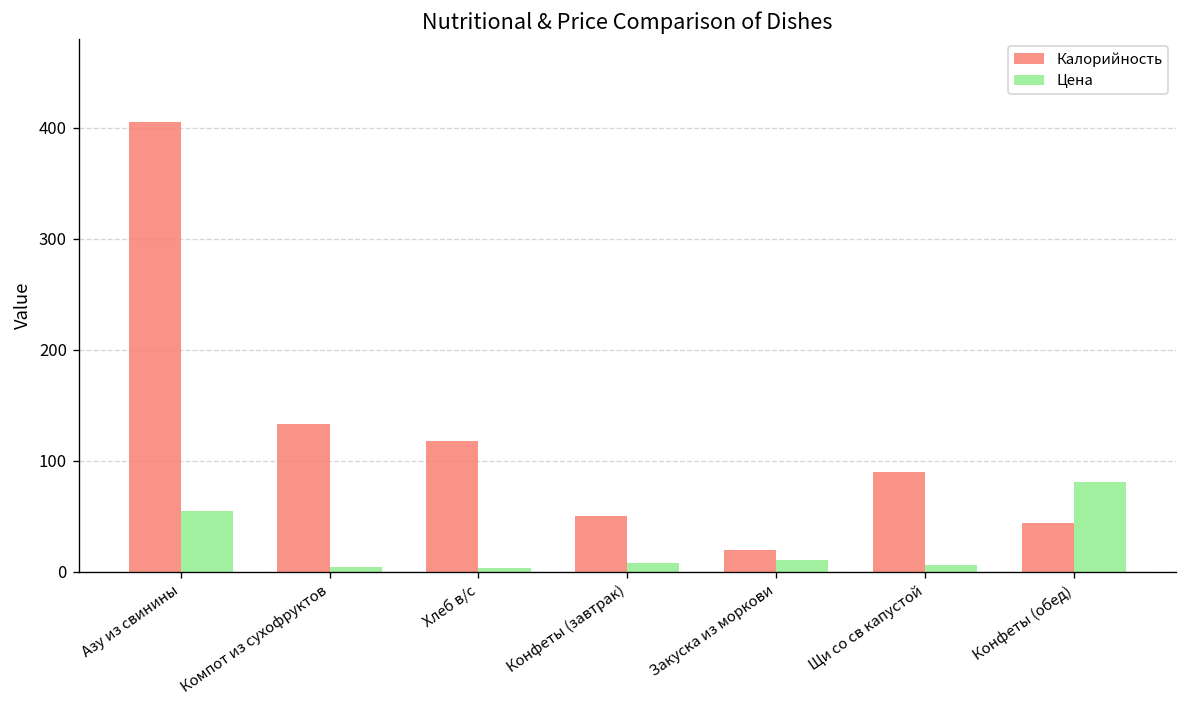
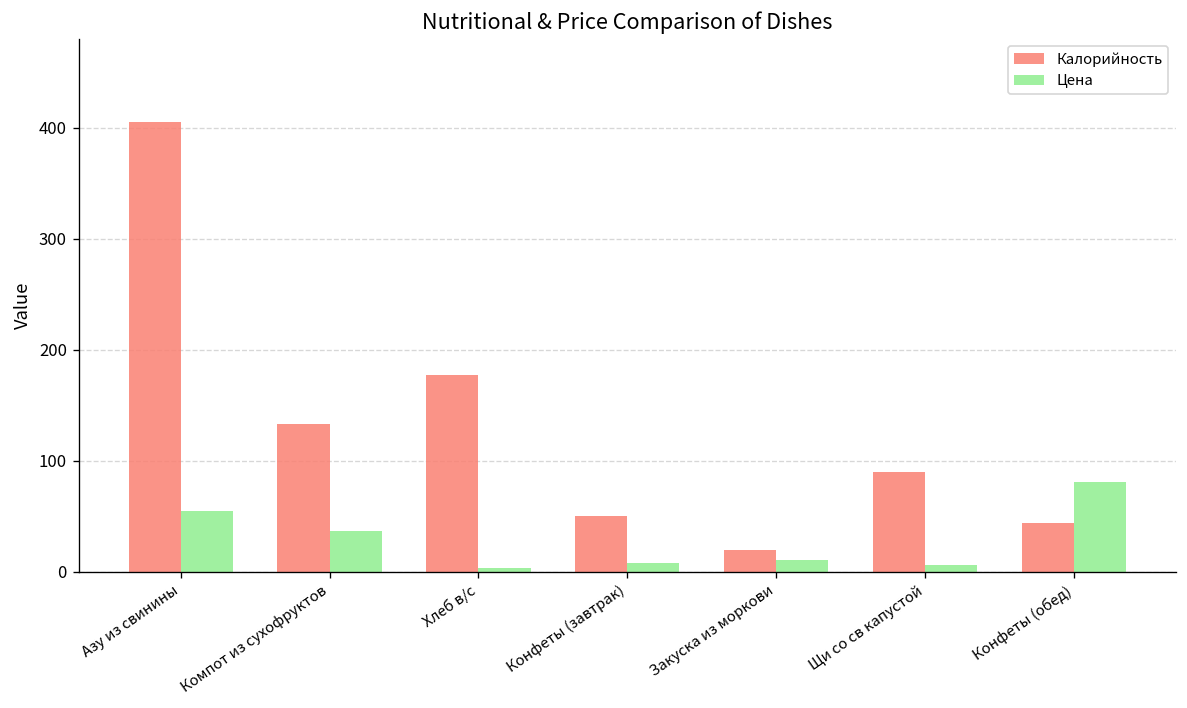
Цена, Компот из сухофруктов: 0 -> 40
Калорийность, Хлеб в/с: 120 -> 180
